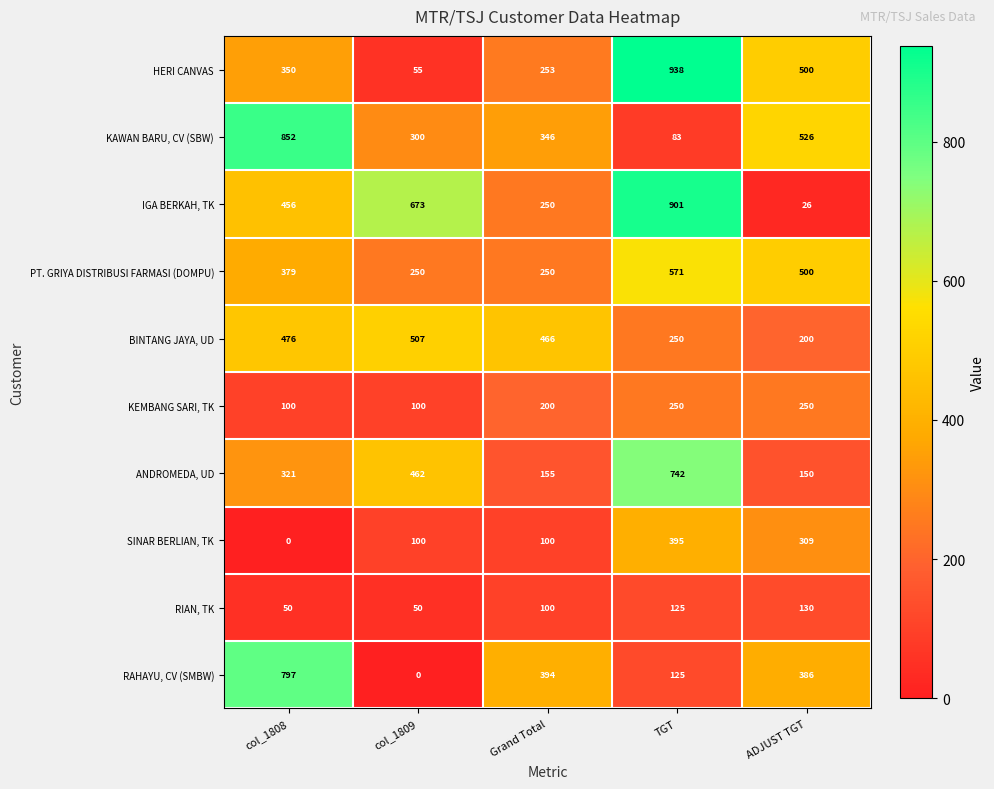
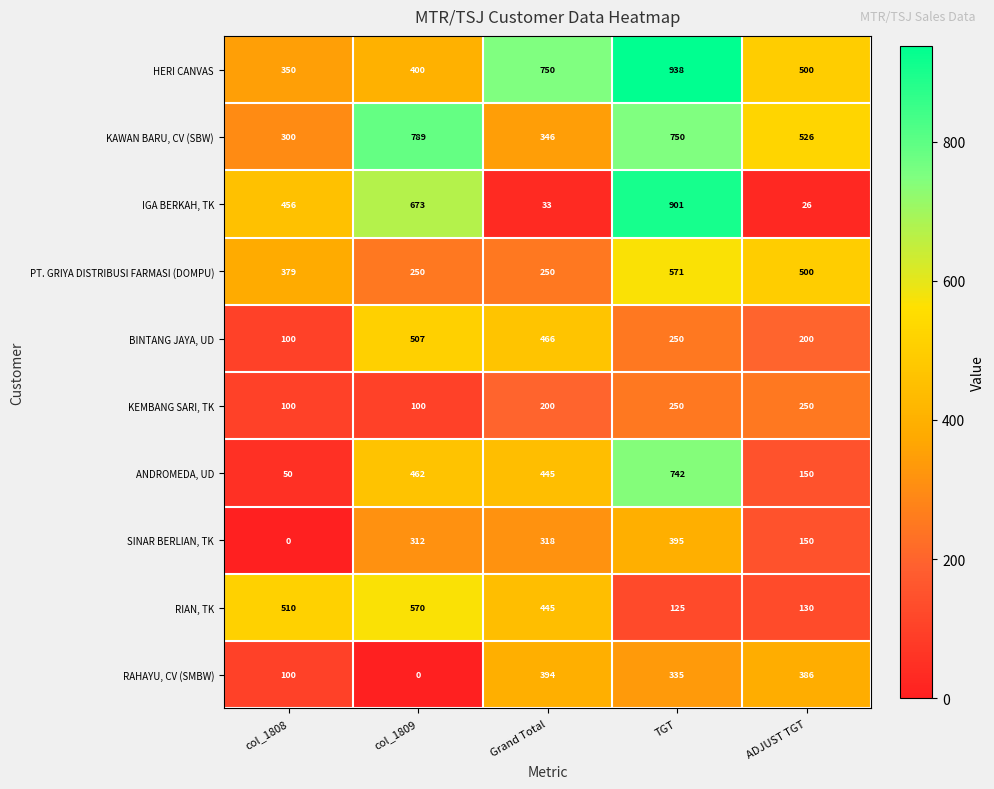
HERI CANVAS, col_1809: 55 -> 400
HERI CANVAS, Grand Total: 253 -> 750
KAWAN BARU, CV (SBW), col_1808: 852 -> 300
KAWAN BARU, CV (SBW), col_1809: 300 -> 789
KAWAN BARU, CV (SBW), TGT: 83 -> 750
IGA BERKAH, TK, Grand Total: 250 -> 33
BINTANG JAYA, UD, col_1808: 476 -> 100
ANDROMEDA, UD, col_1808: 321 -> 50
ANDROMEDA, UD, Grand Total: 155 -> 445
SINAR BERLIAN, TK, col_1809: 100 -> 312
SINAR BERLIAN, TK, Grand Total: 100 -> 318
SINAR BERLIAN, TK, ADJUST TGT: 309 -> 150
RIAN, TK, col_1808: 50 -> 510
RIAN, TK, col_1809: 50 -> 570
RIAN, TK, Grand Total: 100 -> 445
RAHAYU, CV (SMBW), col_1808: 797 -> 100
RAHAYU, CV (SMBW), TGT: 125 -> 335
